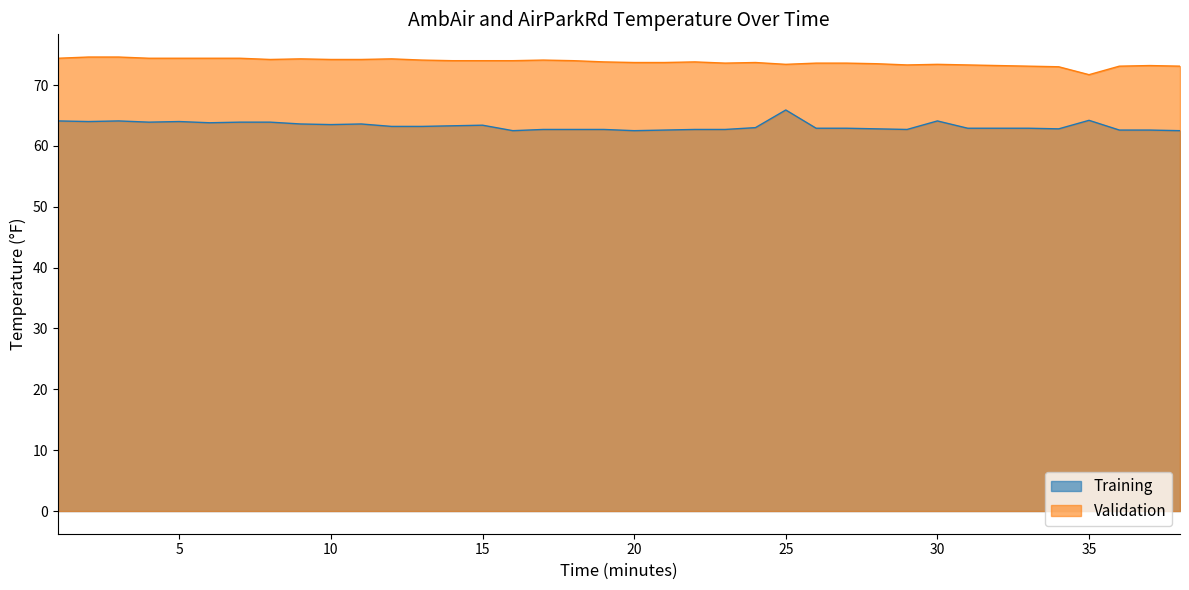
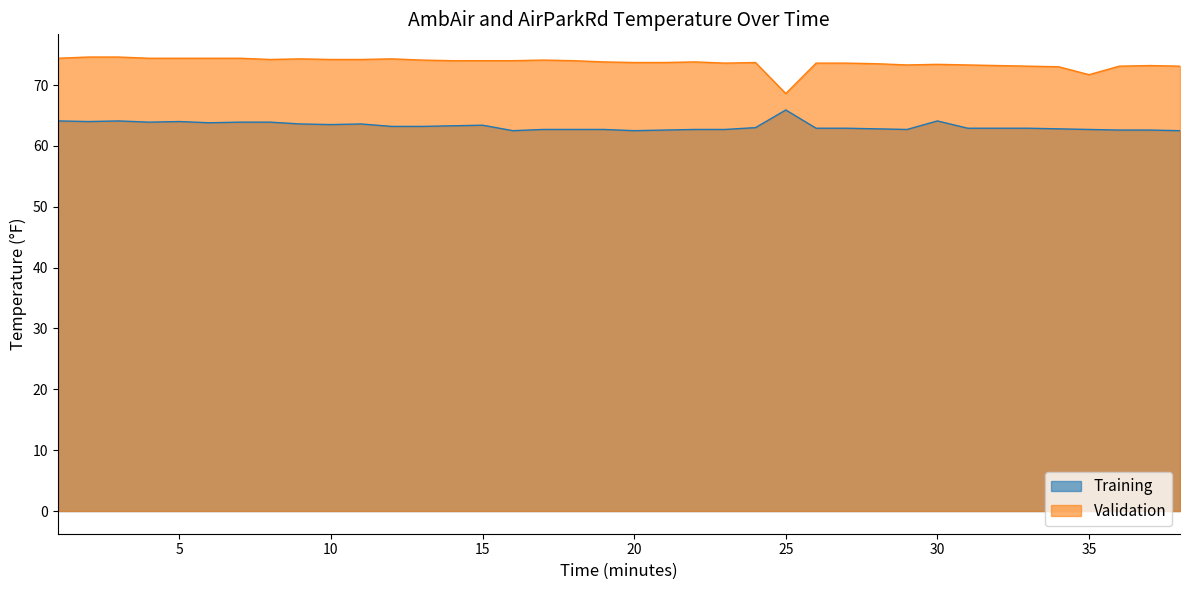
Validation, 25: 73 -> 69
Training, 35: 64 -> 63
